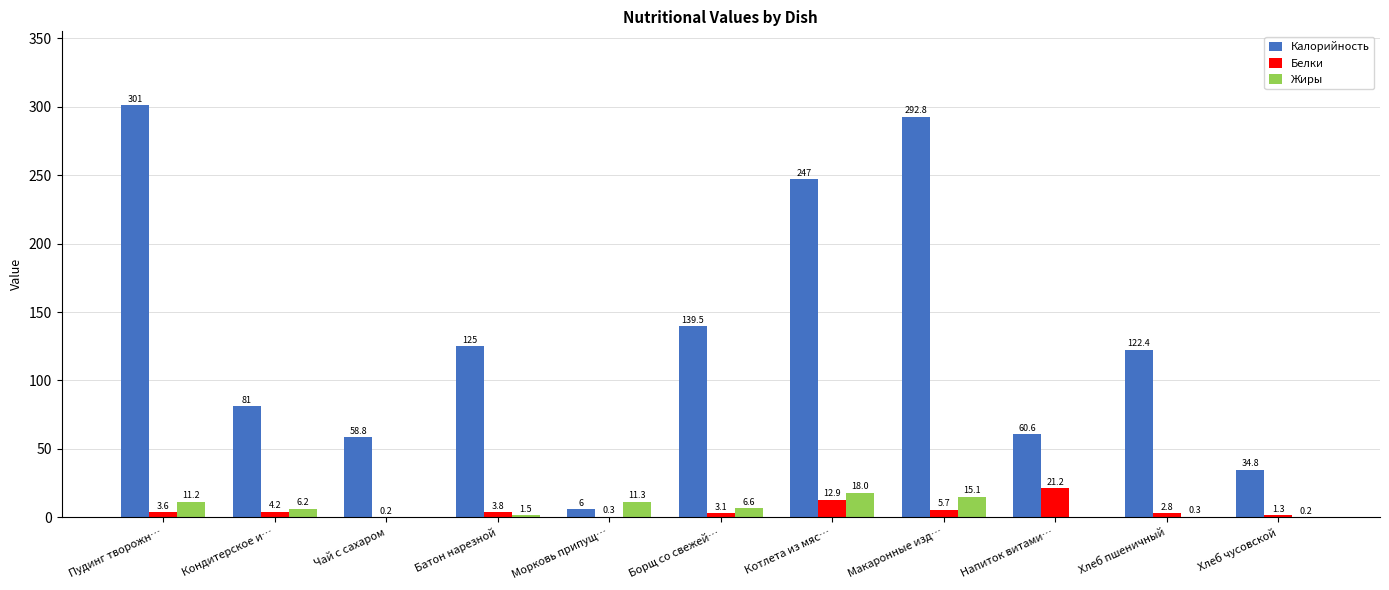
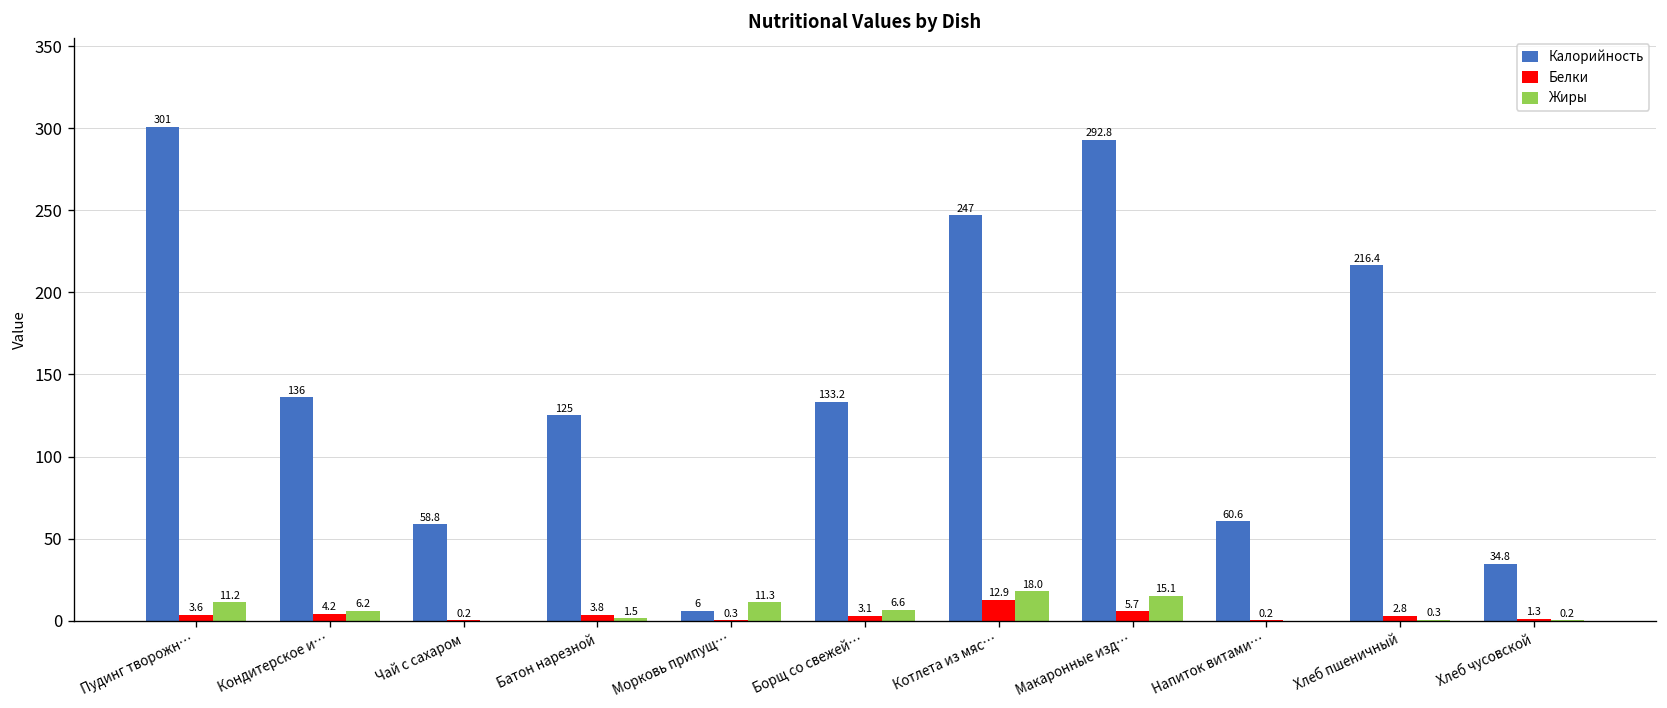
Калорийность, Кондитерское и…: 81 -> 136
Калорийность, Борщ со свежей…: 139.5 -> 133.2
Белки, Напиток витами…: 21.2 -> 0.2
Калорийность, Хлеб пшеничный: 122.4 -> 216.4
